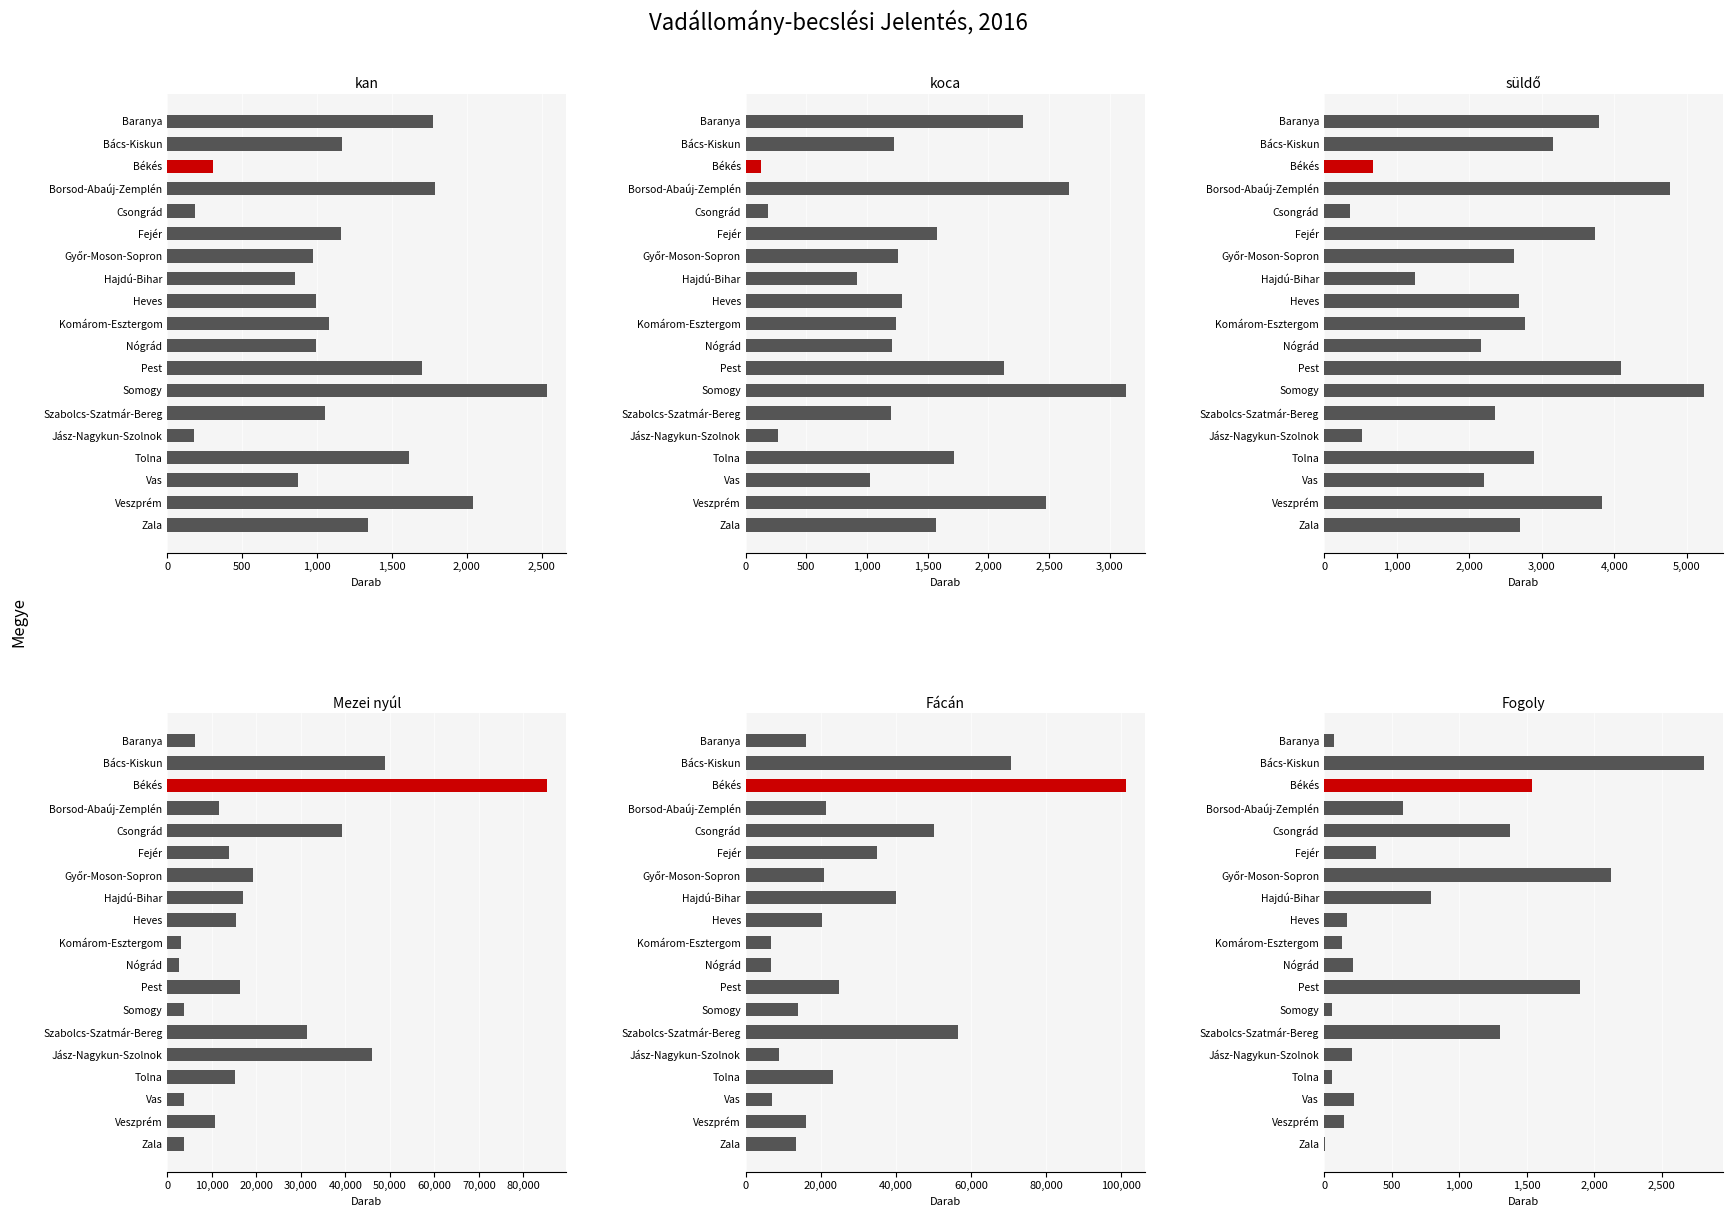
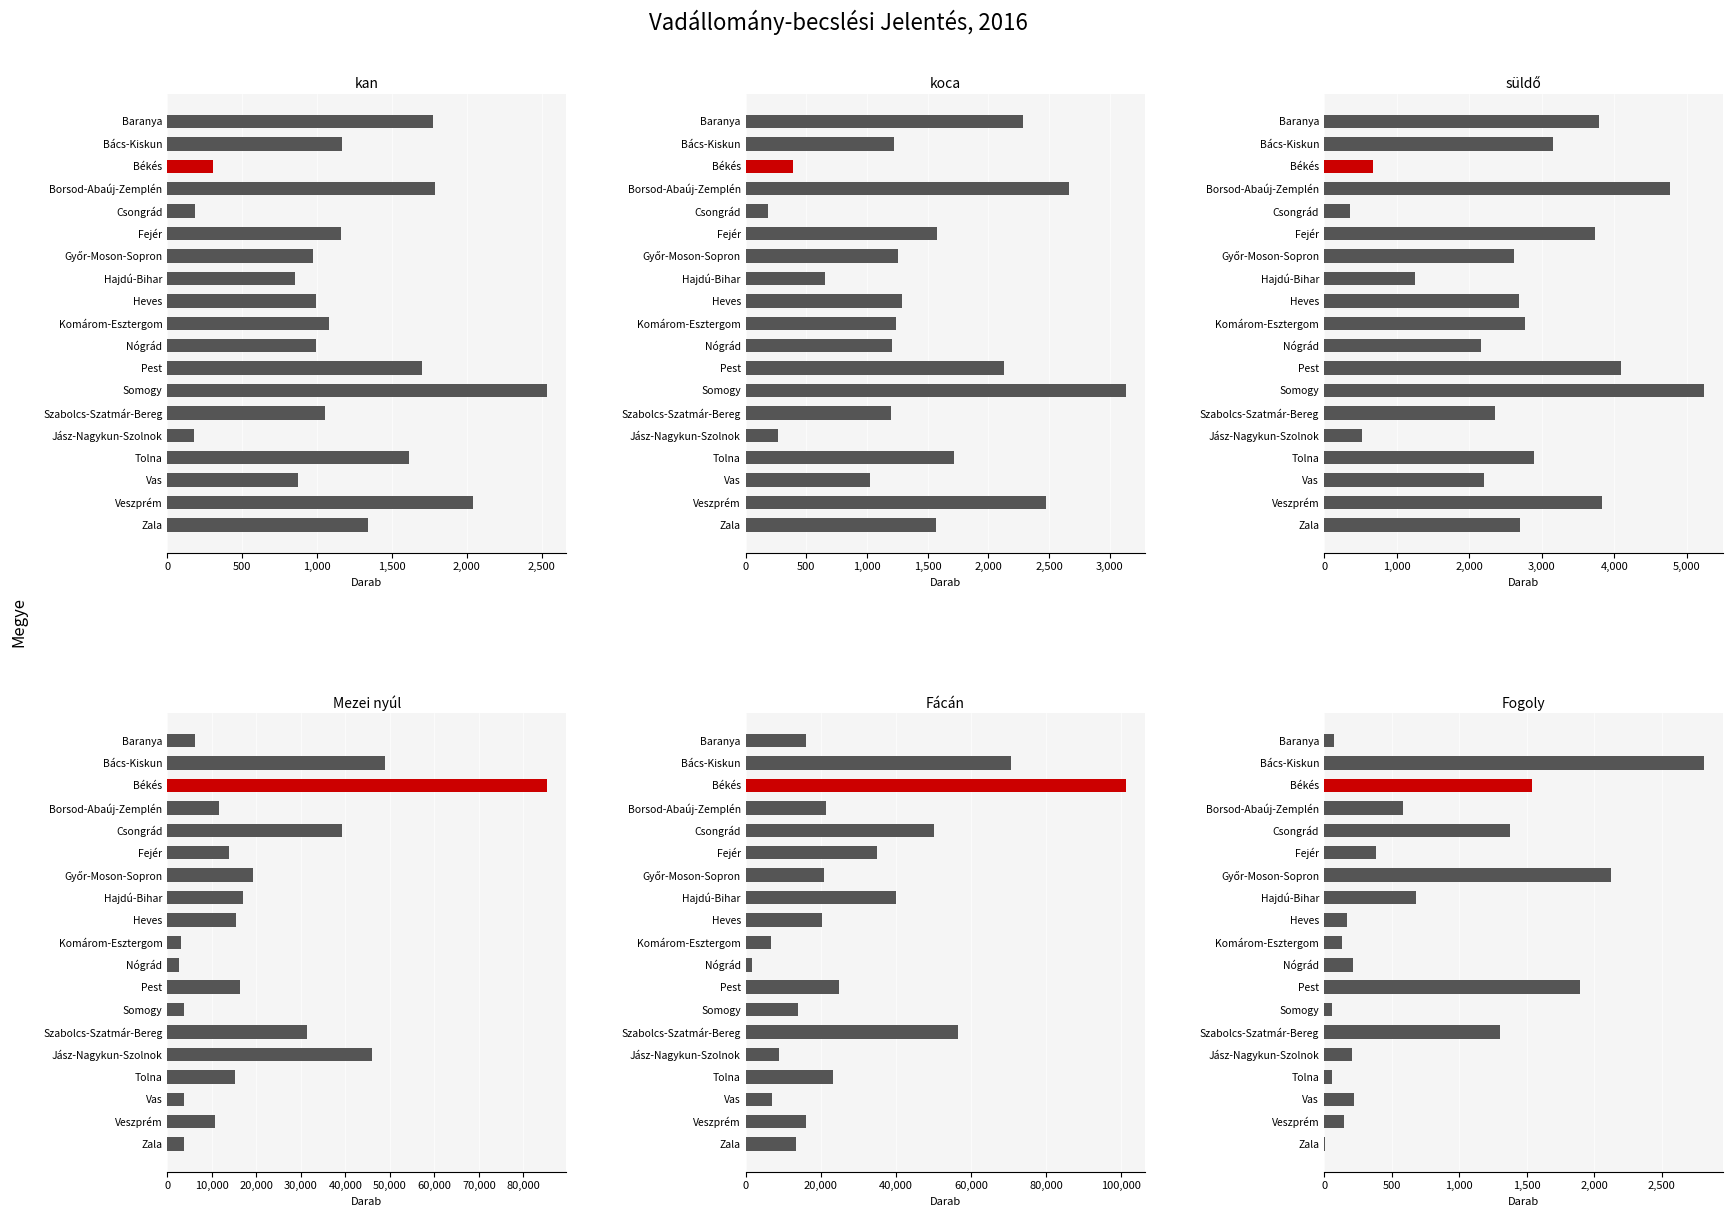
koca, Békés: 130 -> 390
koca, Hajdú-Bihar: 920 -> 650
Fácán, Nógrád: 7,000 -> 2,000
Fogoly, Hajdú-Bihar: 790 -> 680
